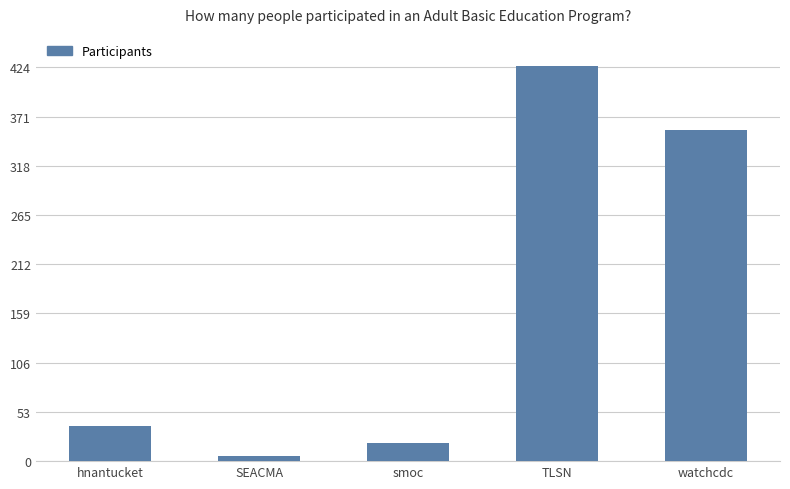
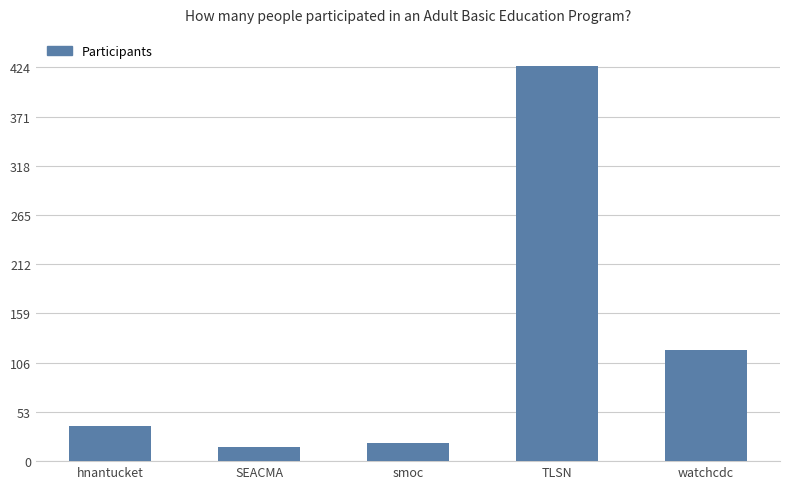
SEACMA: 10 -> 20
watchcdc: 360 -> 120
